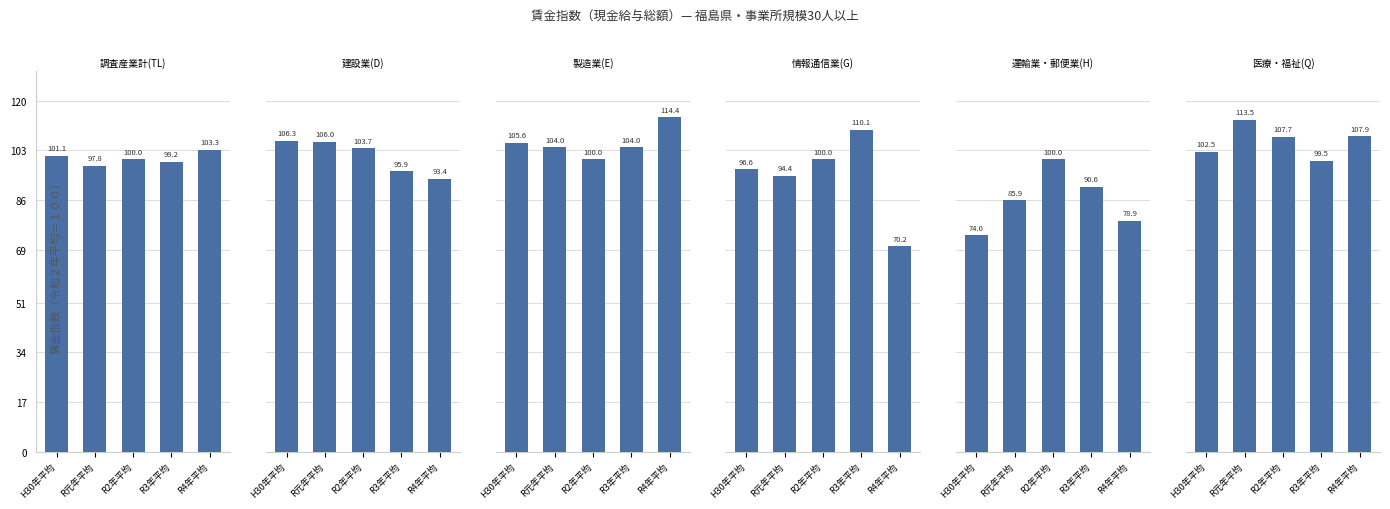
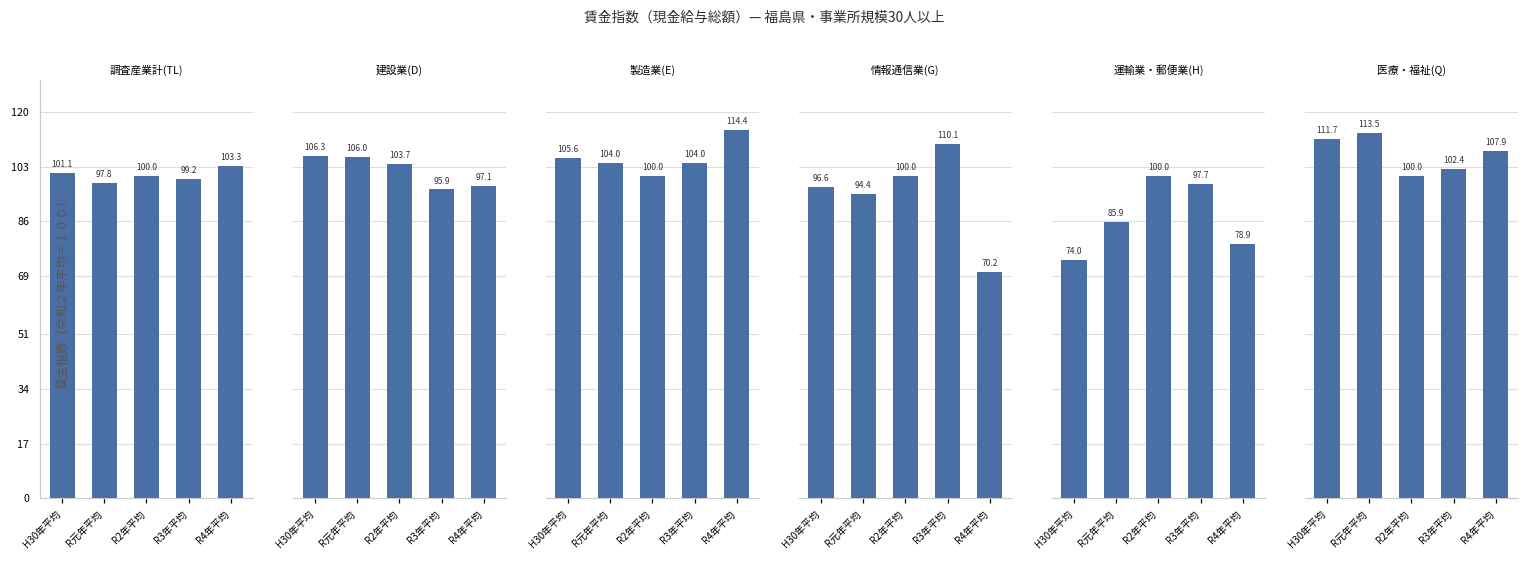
建設業(D), R4年平均: 93.4 -> 97.1
運輸業・郵便業(H), R3年平均: 90.6 -> 97.7
医療・福祉(Q), H30年平均: 102.5 -> 111.7
医療・福祉(Q), R2年平均: 107.7 -> 100.0
医療・福祉(Q), R3年平均: 99.5 -> 102.4
